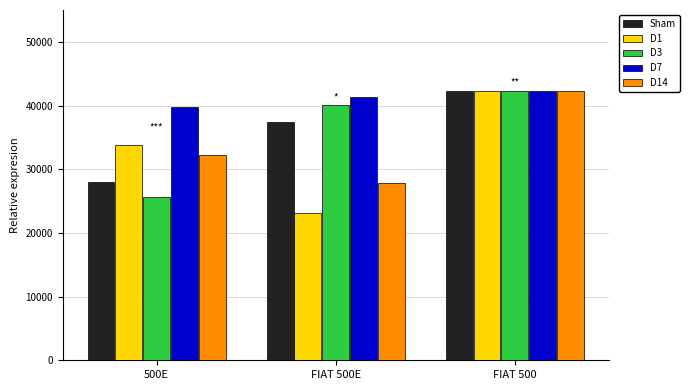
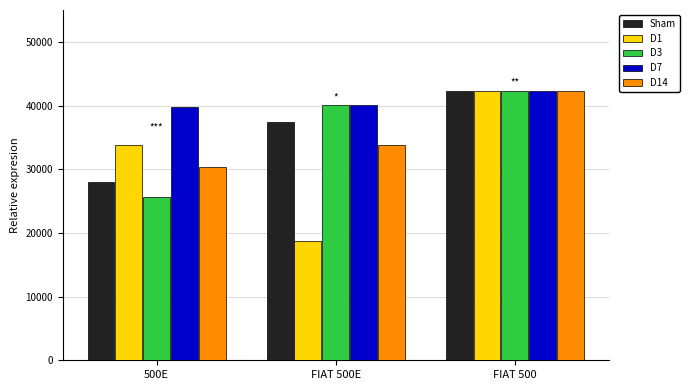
D14, 500E: 32000 -> 30000
D1, FIAT 500E: 23000 -> 19000
D7, FIAT 500E: 41000 -> 40000
D14, FIAT 500E: 28000 -> 34000
